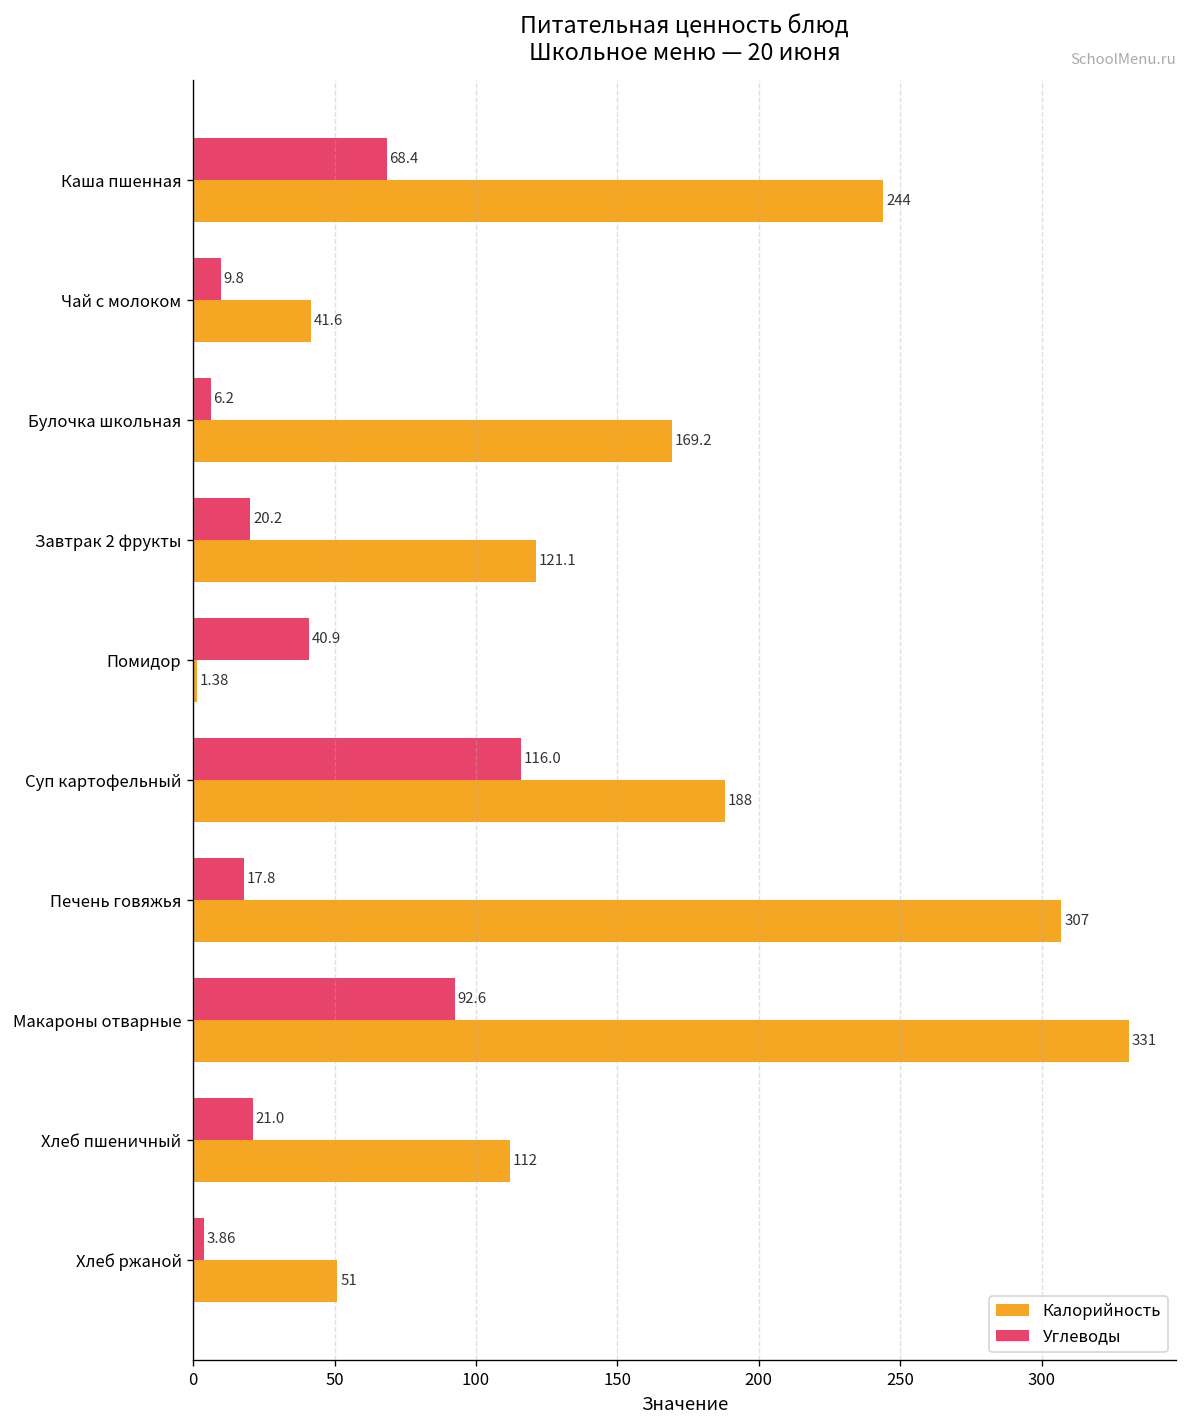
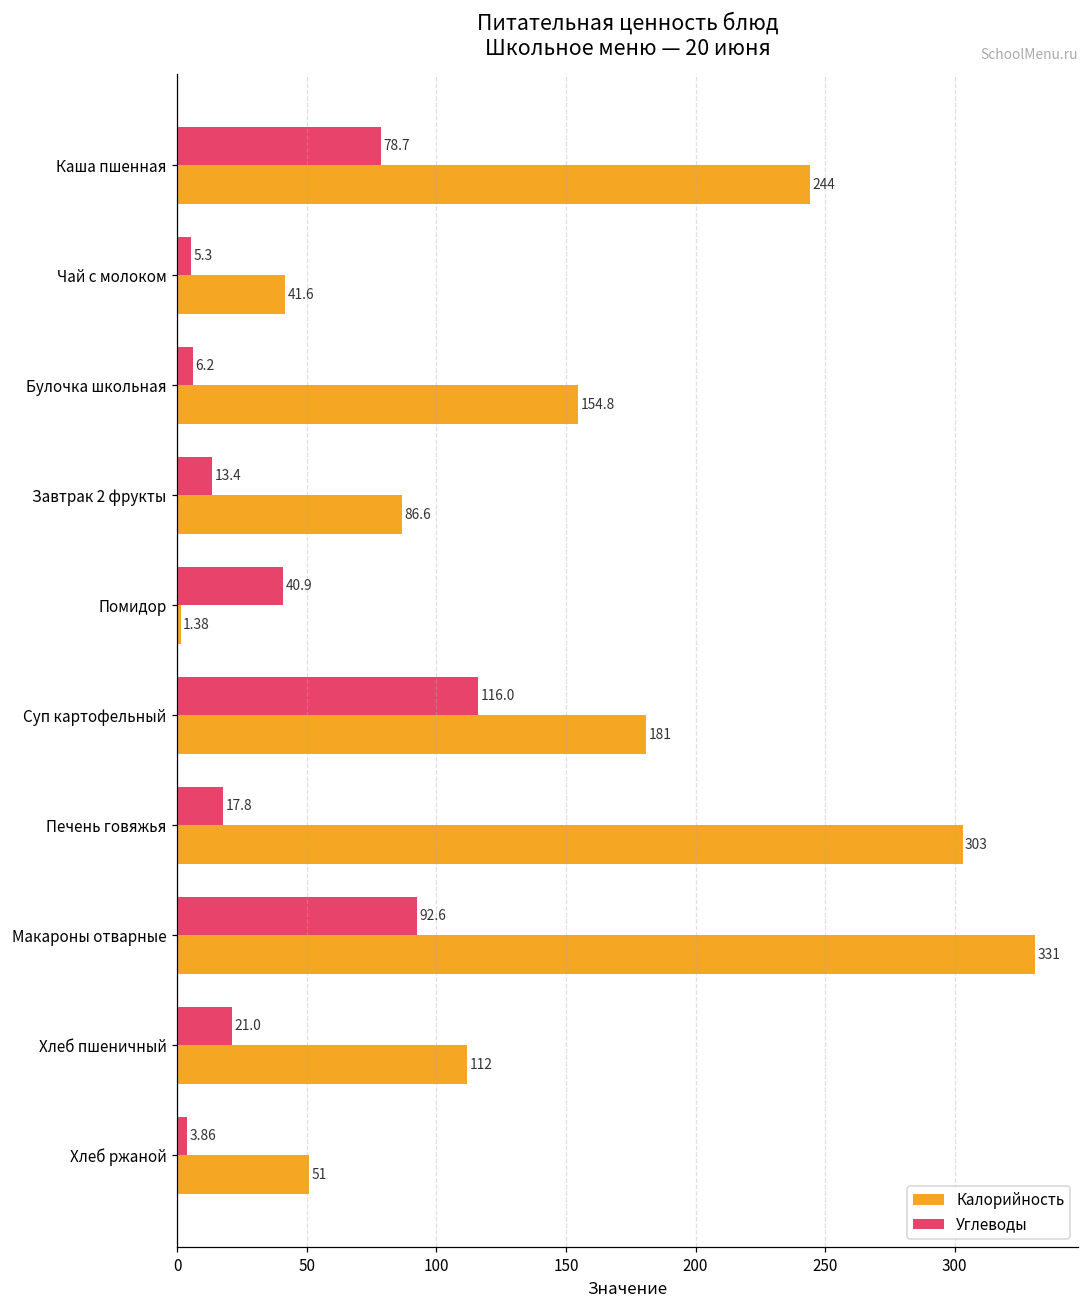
Углеводы, Каша пшенная: 68.4 -> 78.7
Углеводы, Чай с молоком: 9.8 -> 5.3
Калорийность, Булочка школьная: 169.2 -> 154.8
Углеводы, Завтрак 2 фрукты: 20.2 -> 13.4
Калорийность, Завтрак 2 фрукты: 121.1 -> 86.6
Калорийность, Суп картофельный: 188 -> 181
Калорийность, Печень говяжья: 307 -> 303
